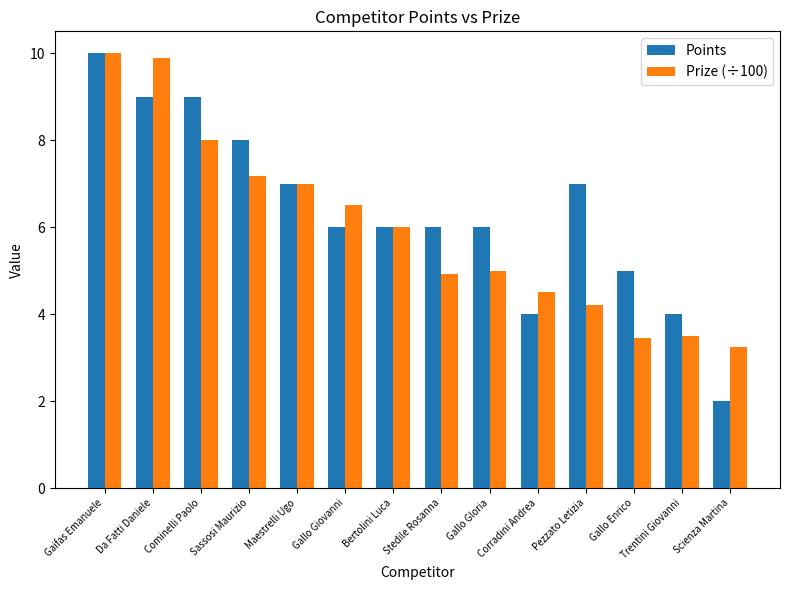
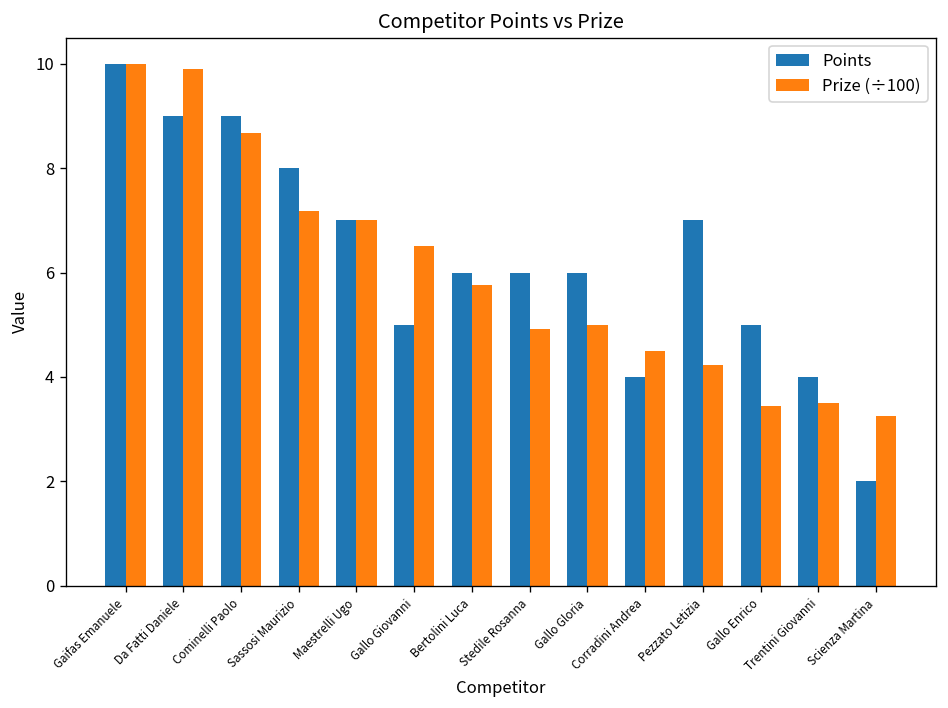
Prize (÷100), Cominelli Paolo: 8.0 -> 8.7
Points, Gallo Giovanni: 6 -> 5
Prize (÷100), Bertolini Luca: 6.0 -> 5.8
